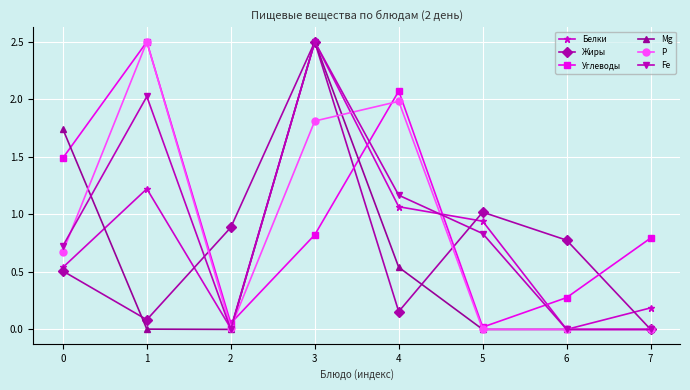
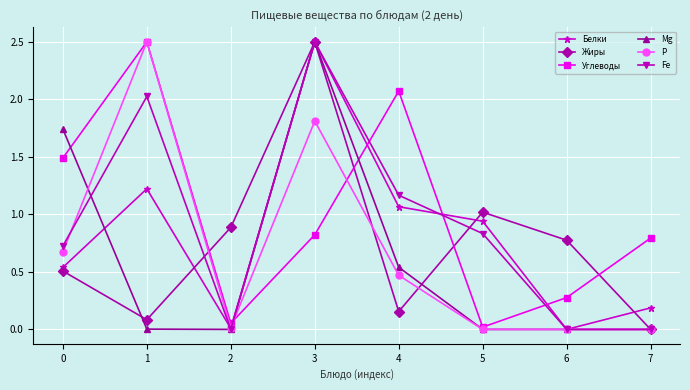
Р, 4: 1.98 -> 0.47
